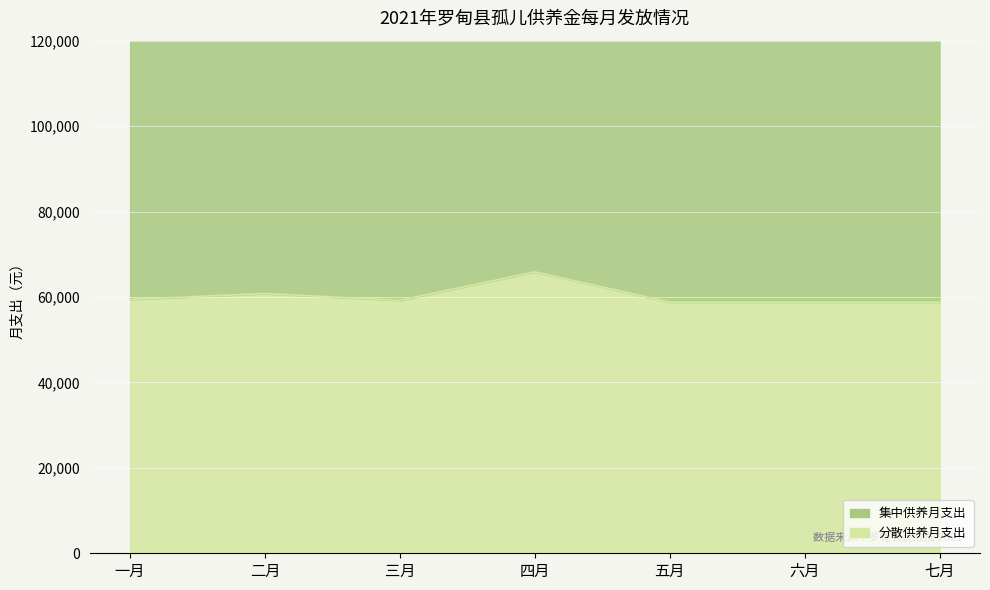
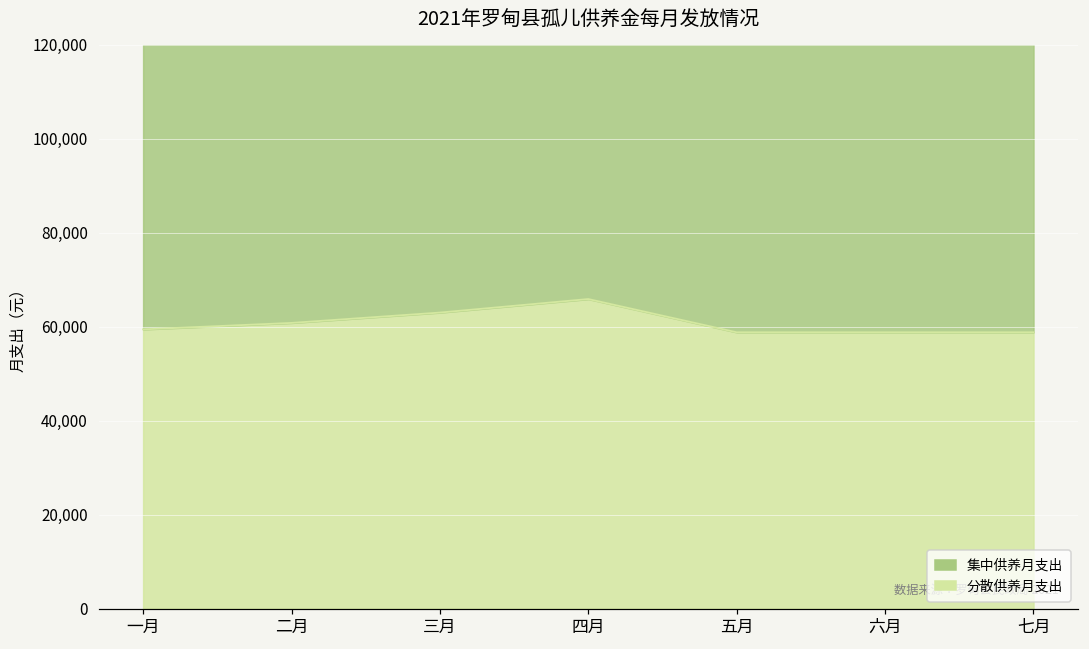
分散供养月支出, 三月: 59,000 -> 63,000
